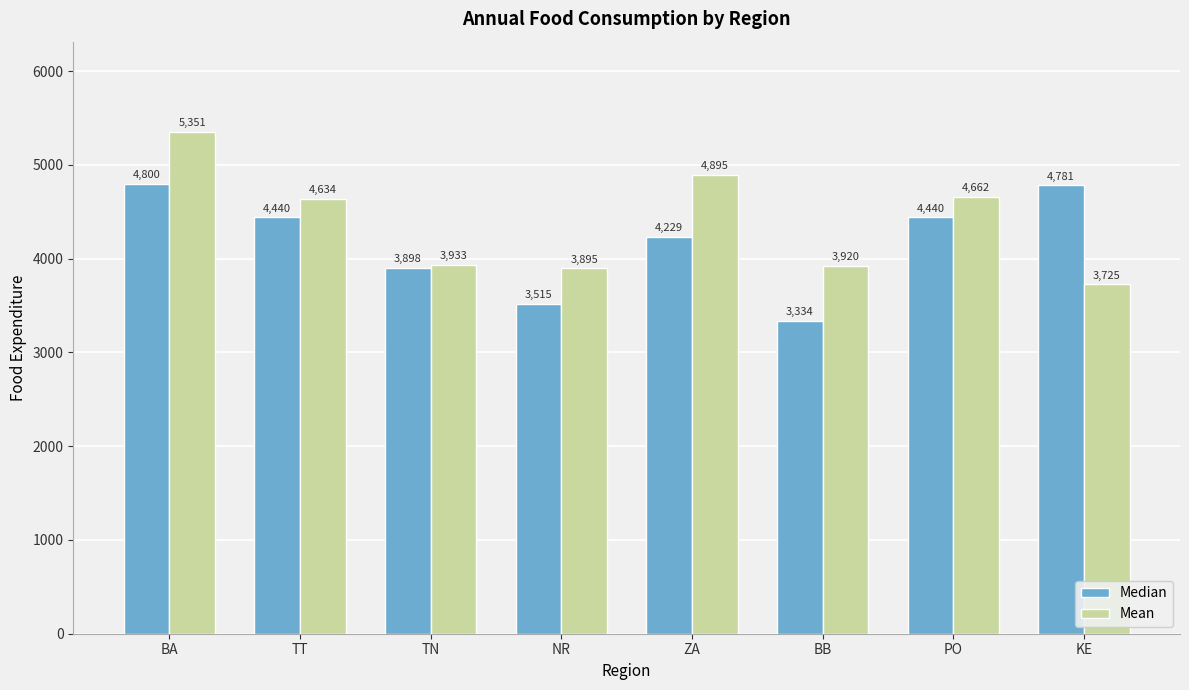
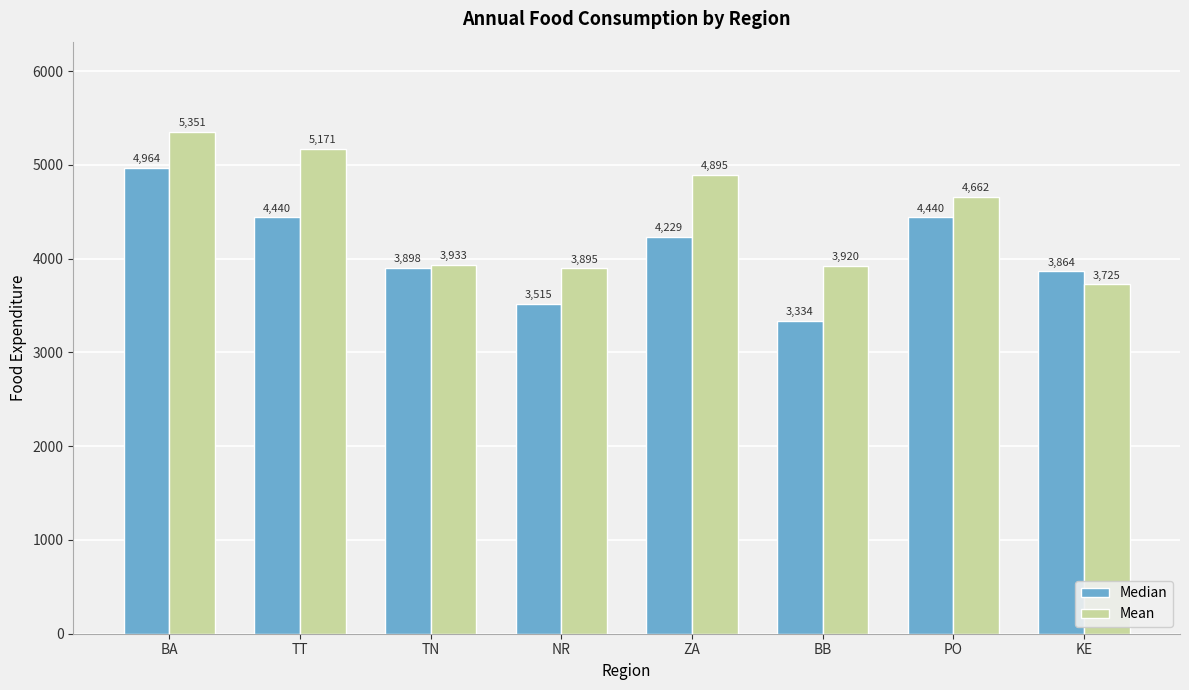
Median, BA: 4,800 -> 4,964
Mean, TT: 4,634 -> 5,171
Median, KE: 4,781 -> 3,864
